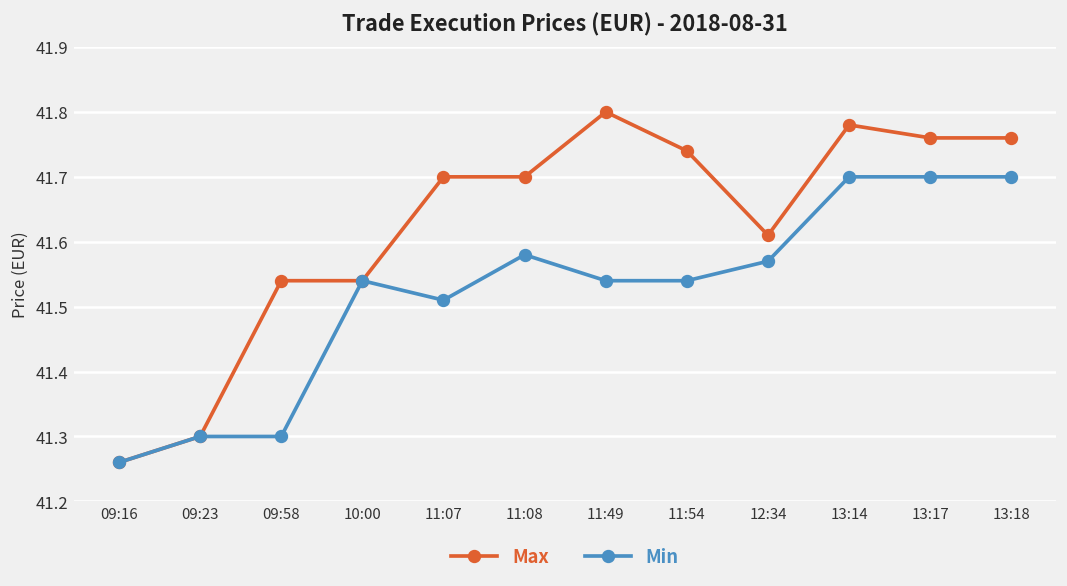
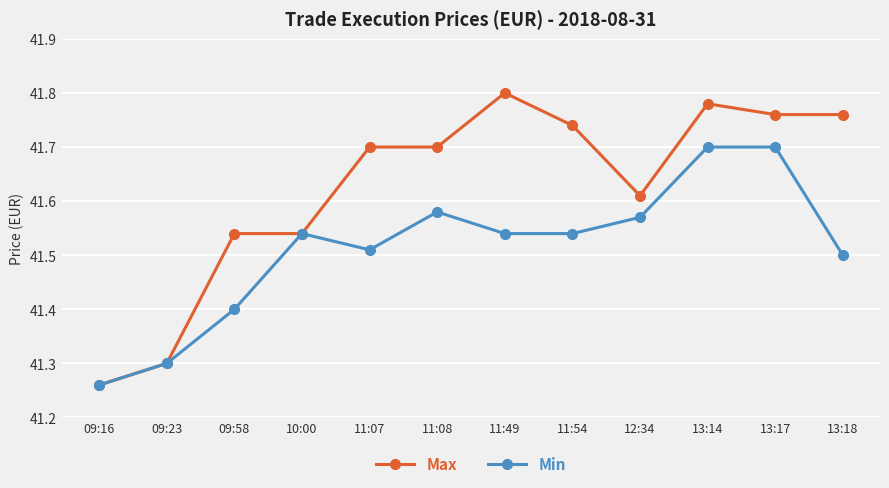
Min, 09:58: 41.3 -> 41.4
Min, 13:18: 41.7 -> 41.5
